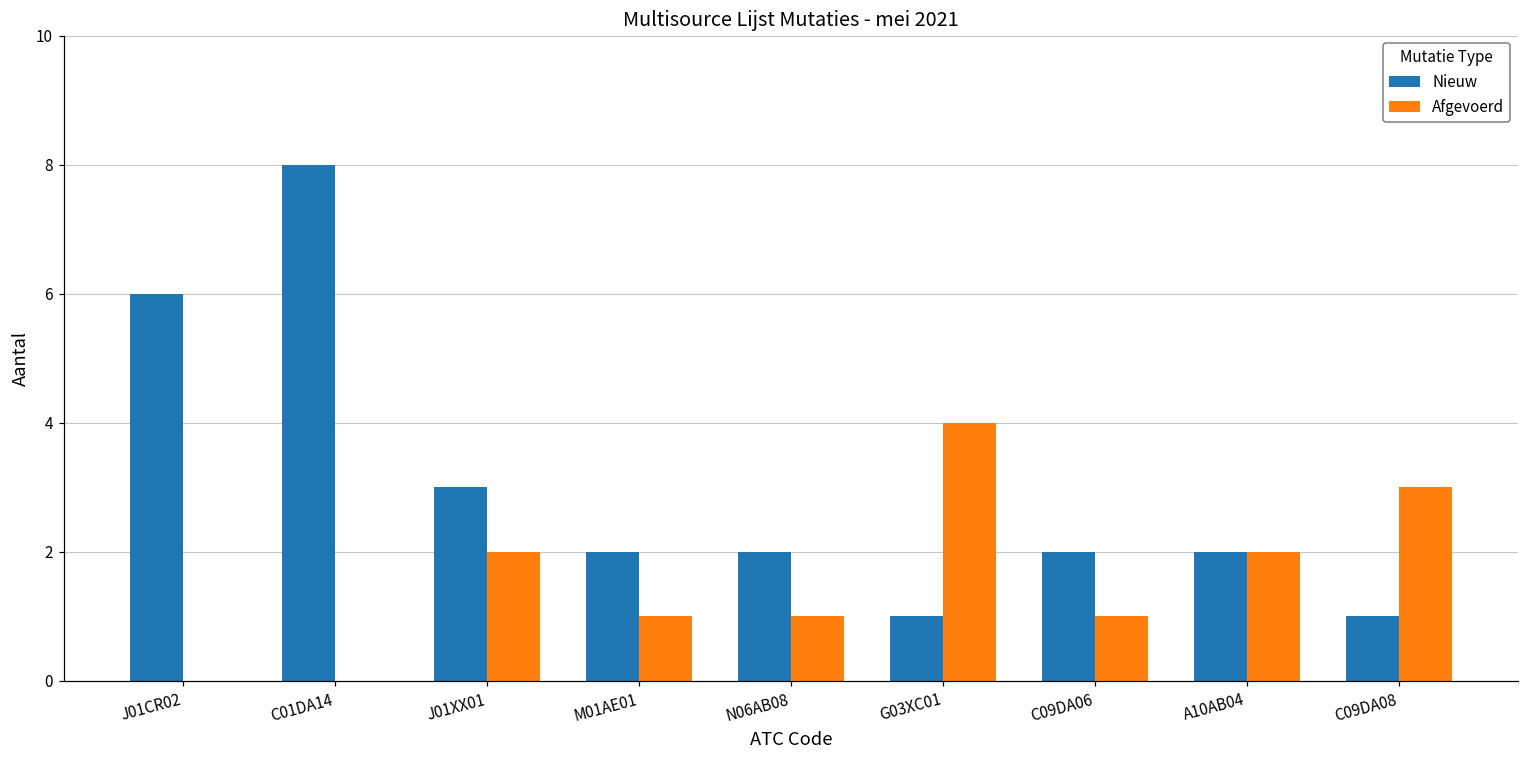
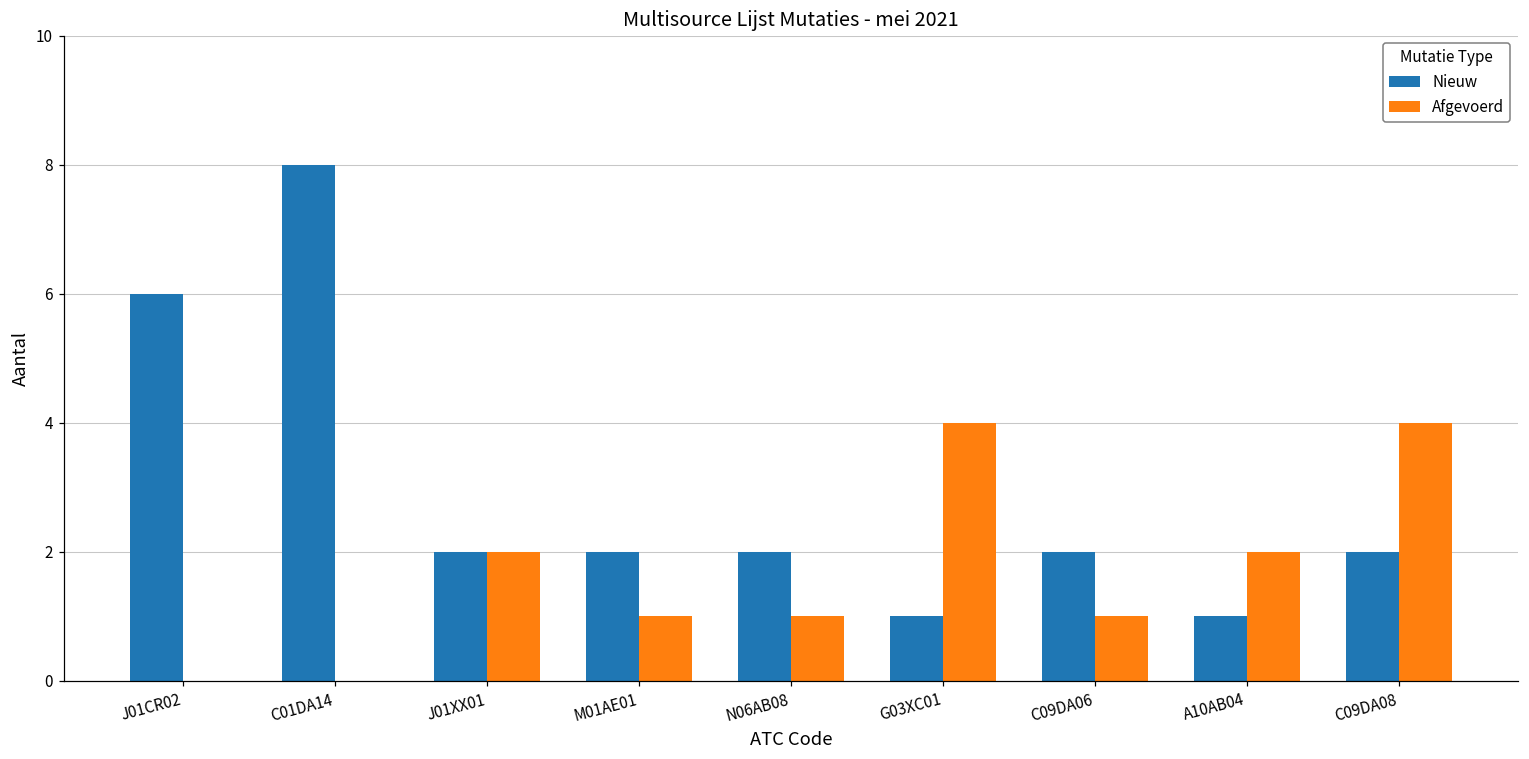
Nieuw, J01XX01: 3 -> 2
Nieuw, A10AB04: 2 -> 1
Nieuw, C09DA08: 1 -> 2
Afgevoerd, C09DA08: 3 -> 4
